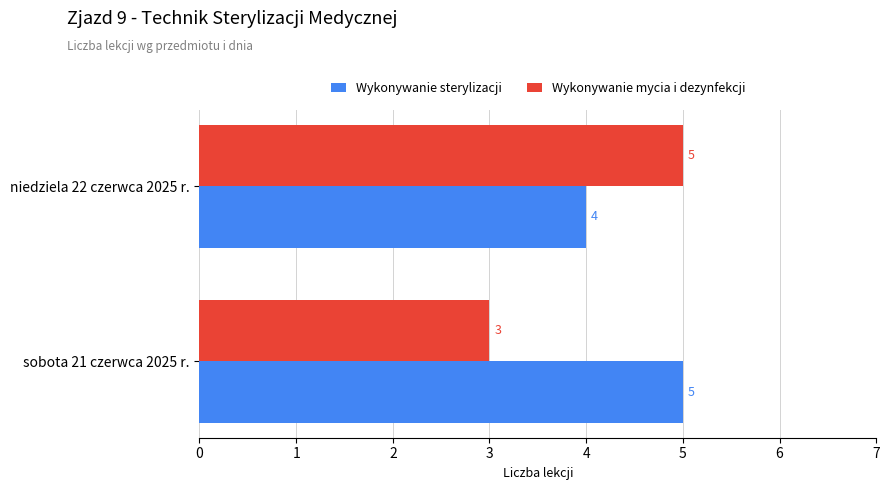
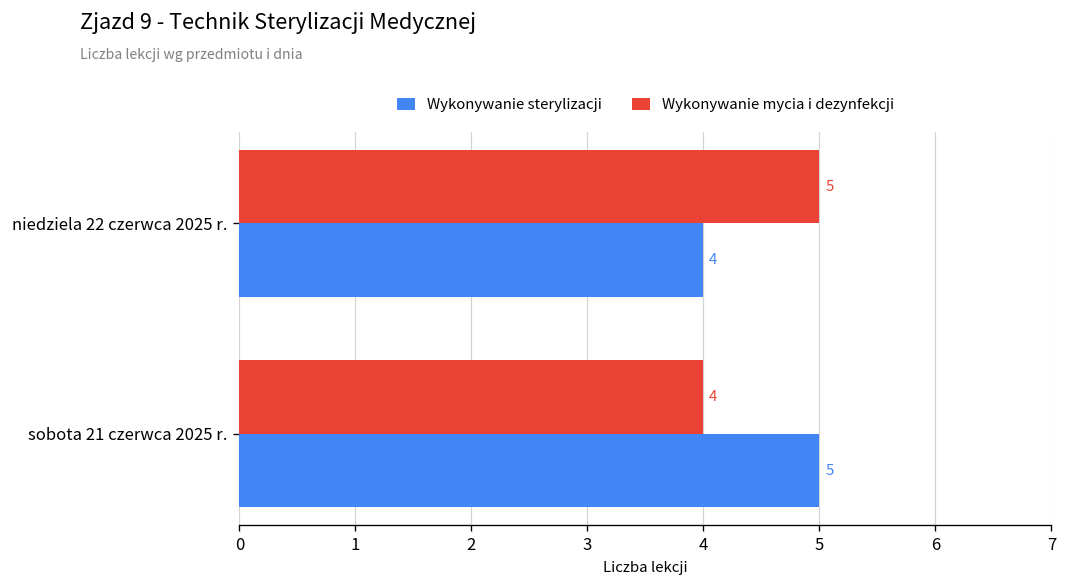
Wykonywanie mycia i dezynfekcji, sobota 21 czerwca 2025 r.: 3 -> 4
